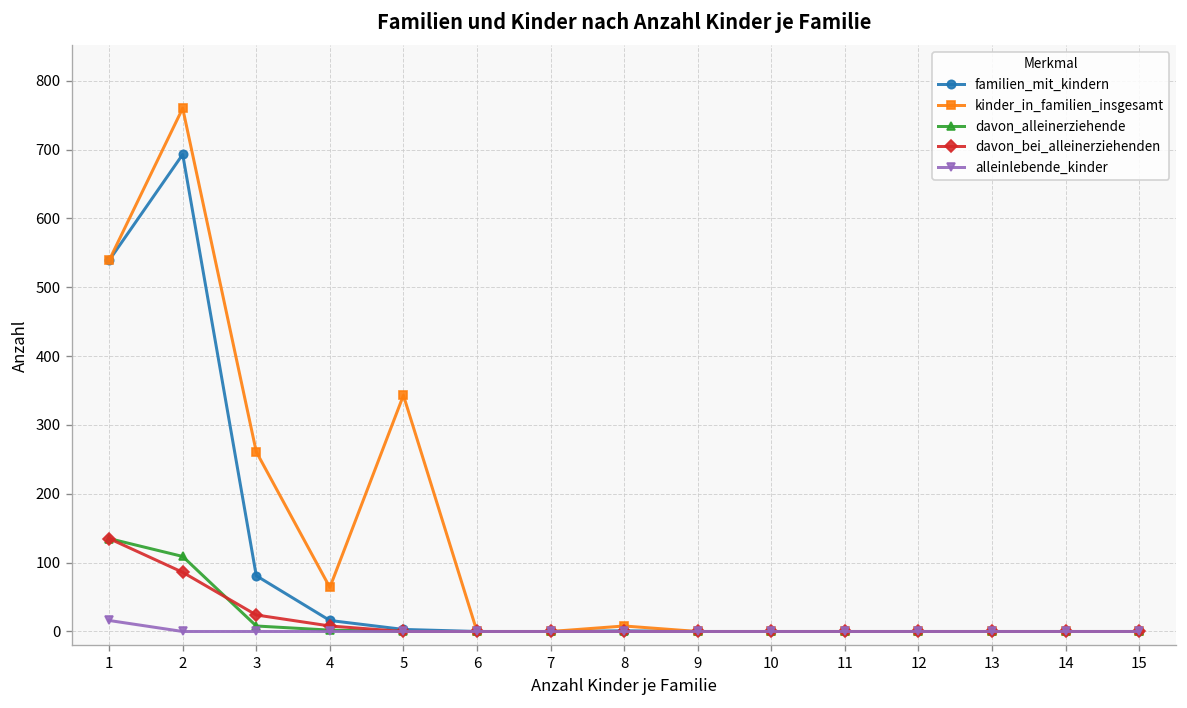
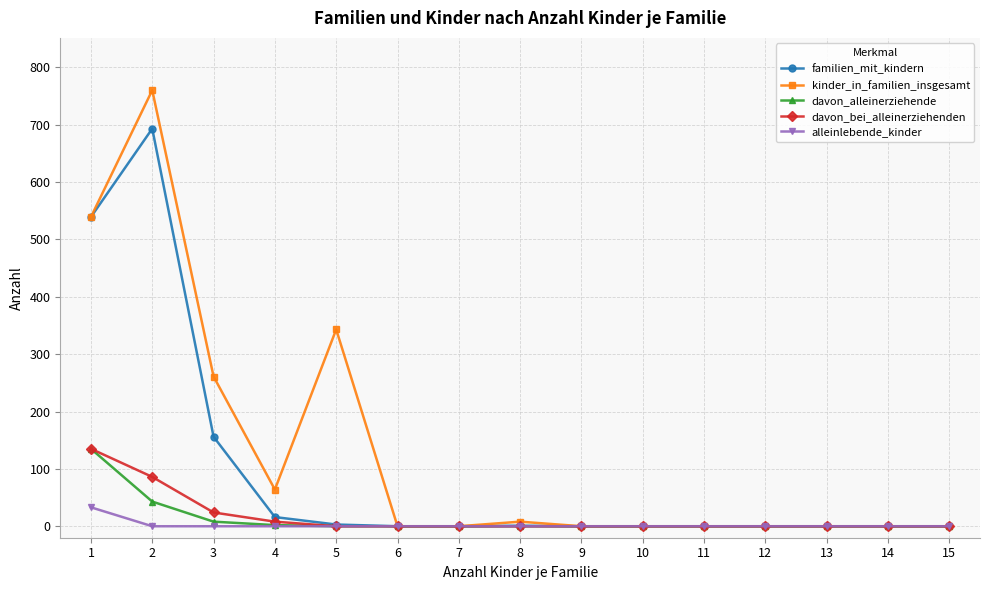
alleinlebende_kinder, 1: 20 -> 30
davon_alleinerziehende, 2: 110 -> 40
familien_mit_kindern, 3: 80 -> 160
